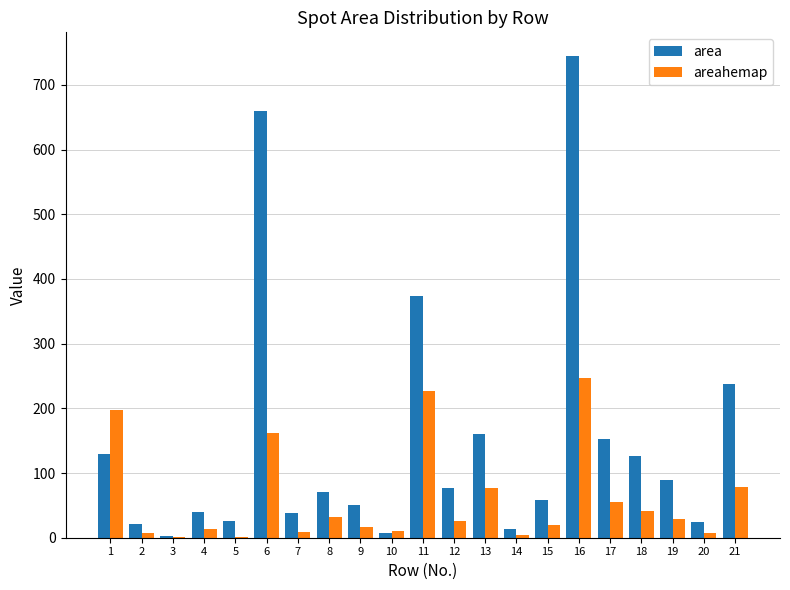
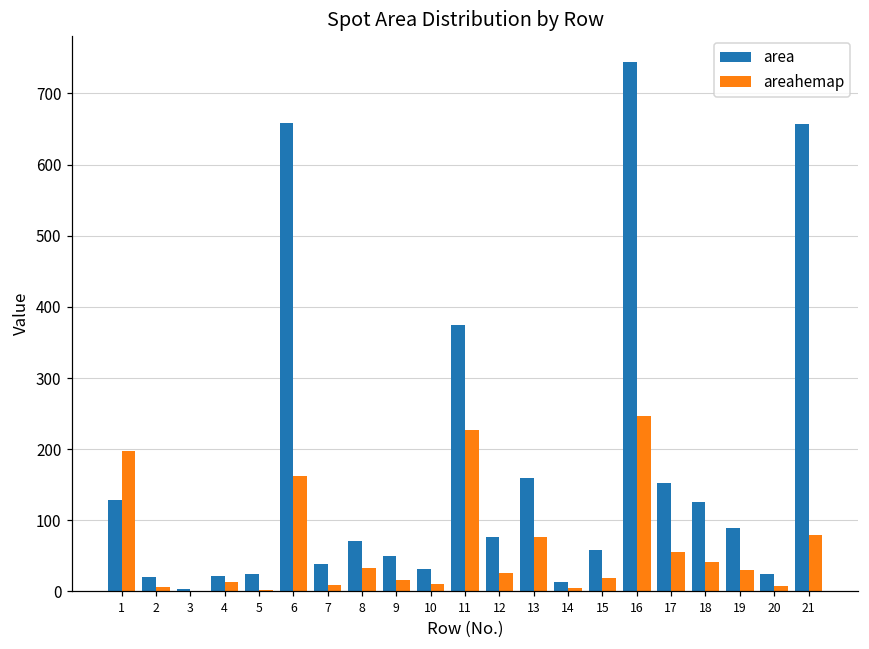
area, 4: 40 -> 20
area, 10: 10 -> 30
area, 21: 240 -> 660
